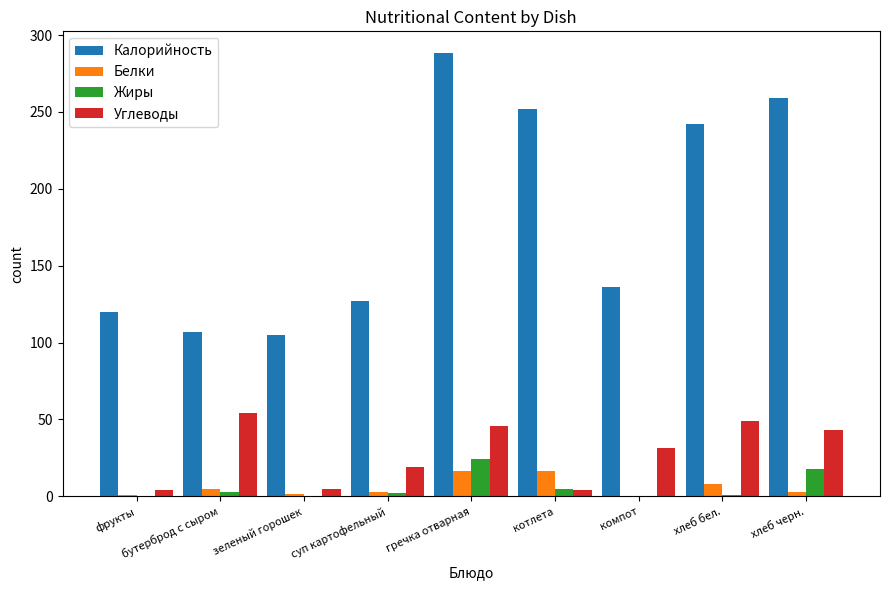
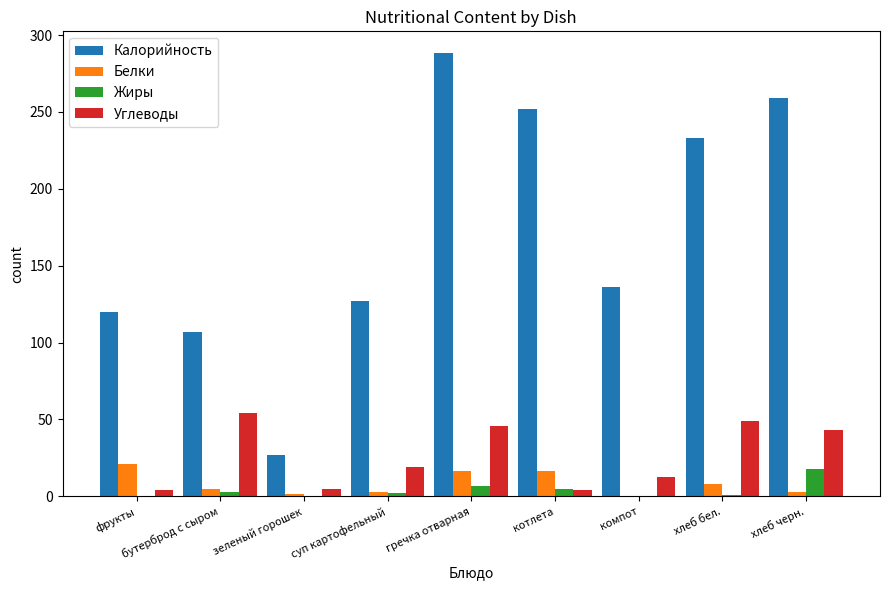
Белки, фрукты: 1 -> 21
Калорийность, зеленый горошек: 105 -> 27
Жиры, гречка отварная: 24 -> 7
Углеводы, компот: 31 -> 13
Калорийность, хлеб бел.: 242 -> 233
